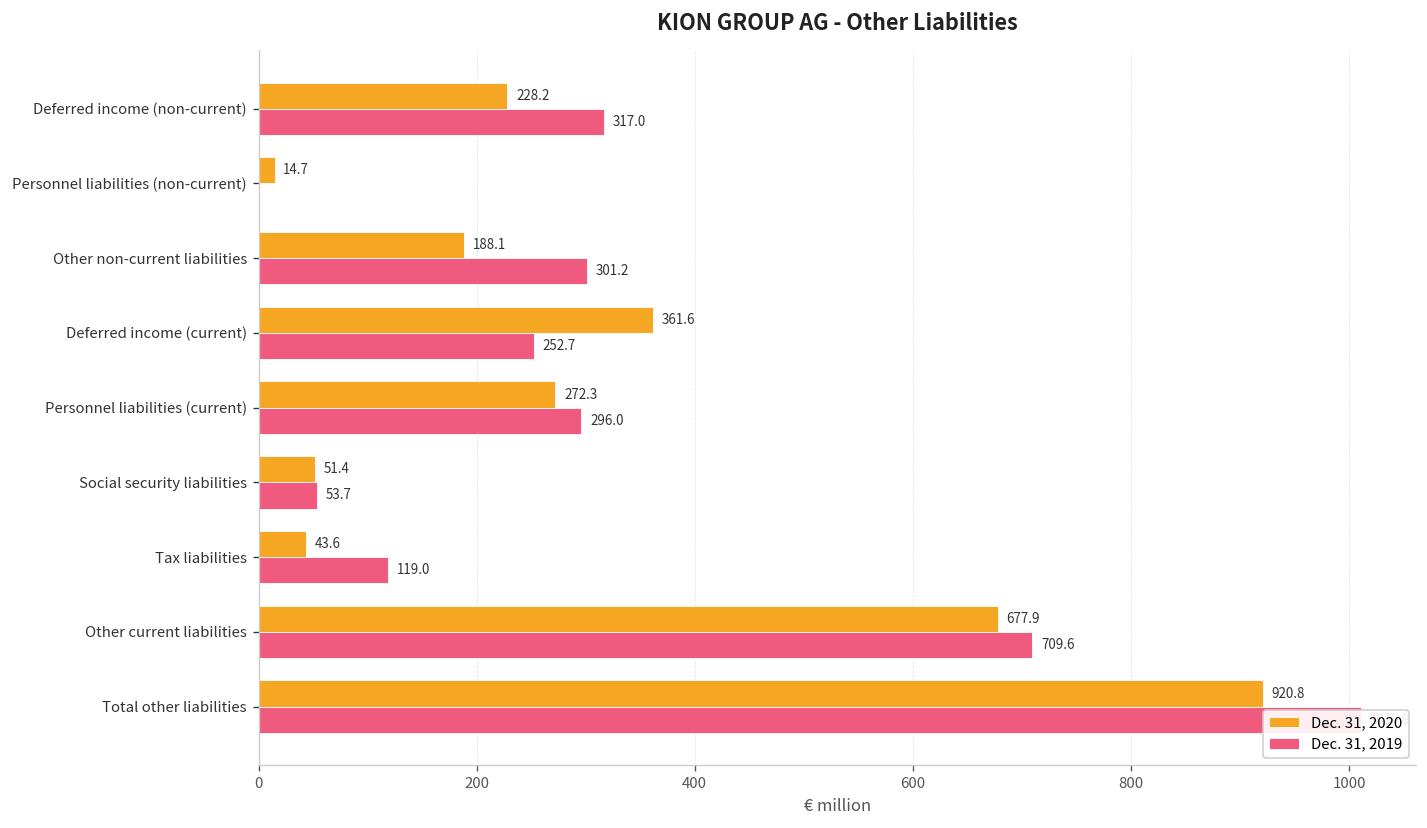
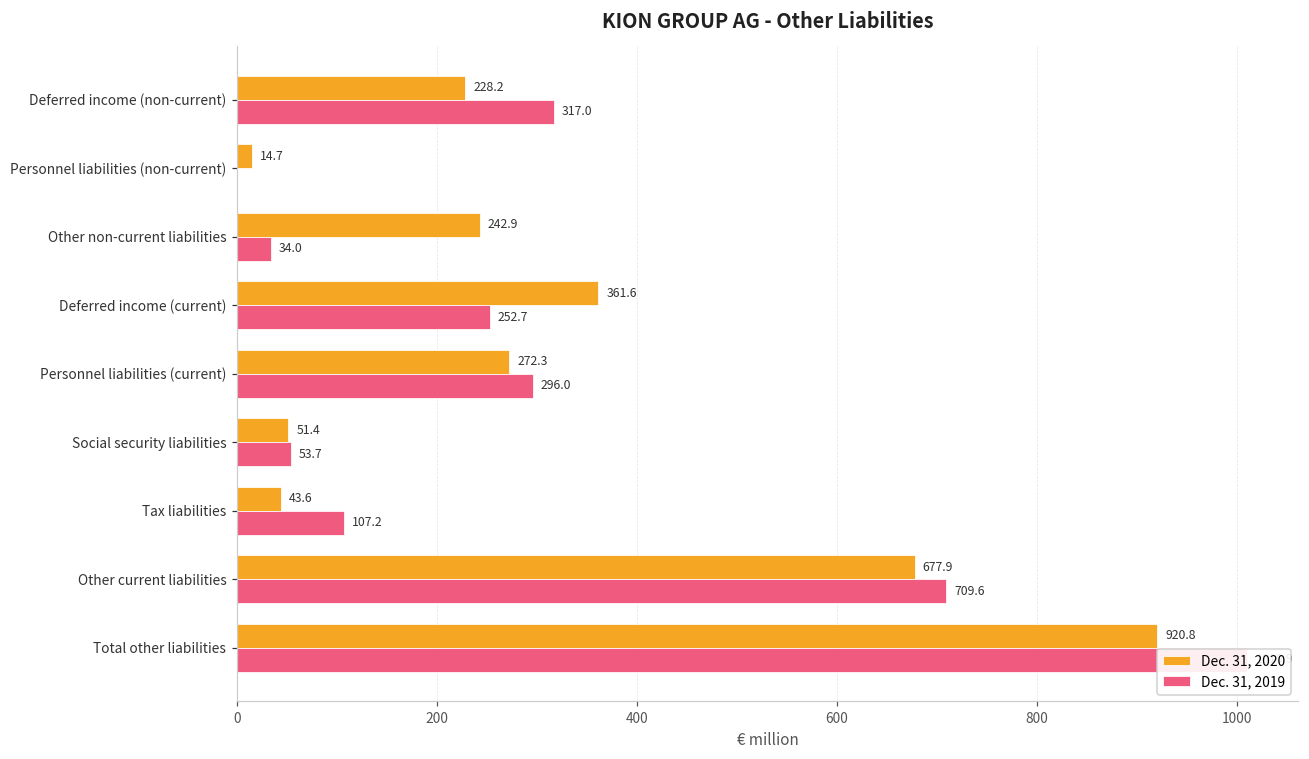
Dec. 31, 2020, Other non-current liabilities: 188.1 -> 242.9
Dec. 31, 2019, Other non-current liabilities: 301.2 -> 34.0
Dec. 31, 2019, Tax liabilities: 119.0 -> 107.2
